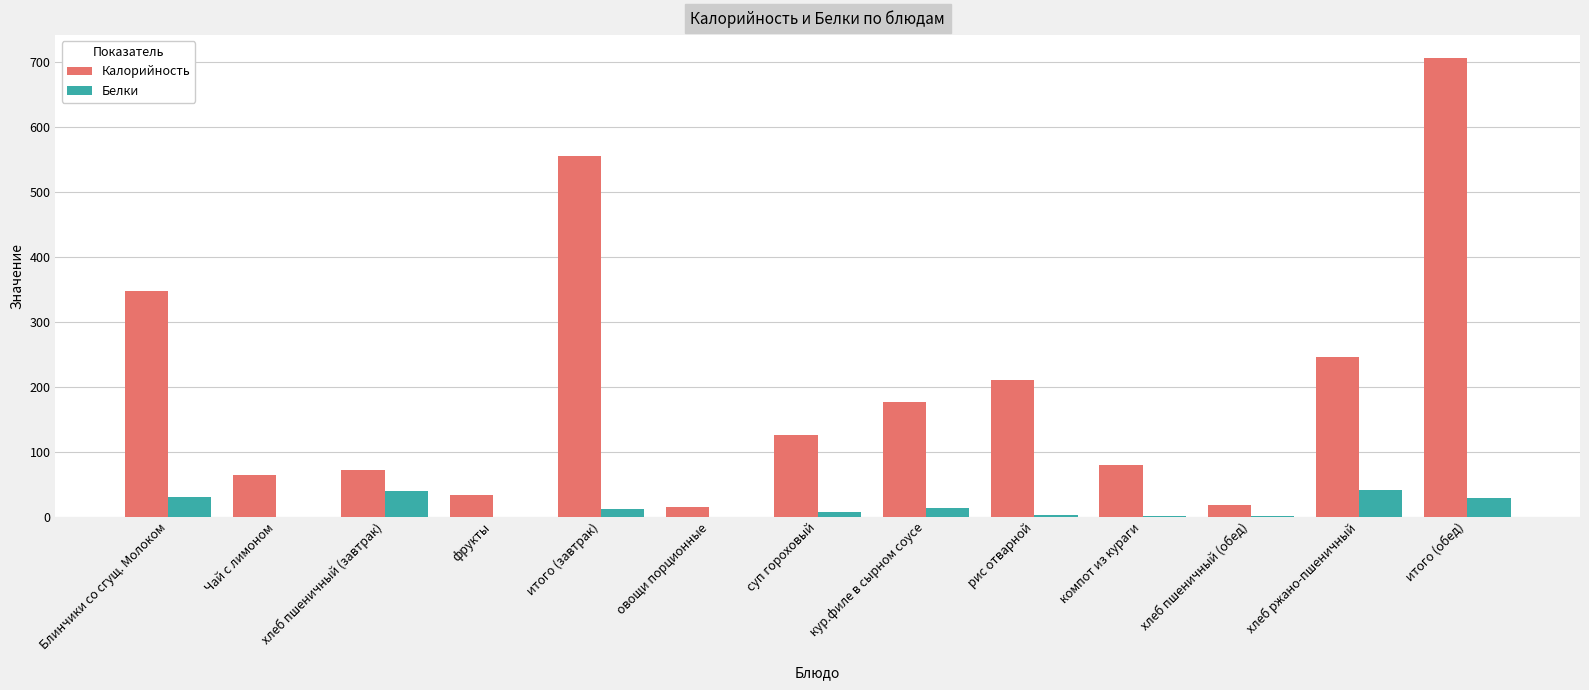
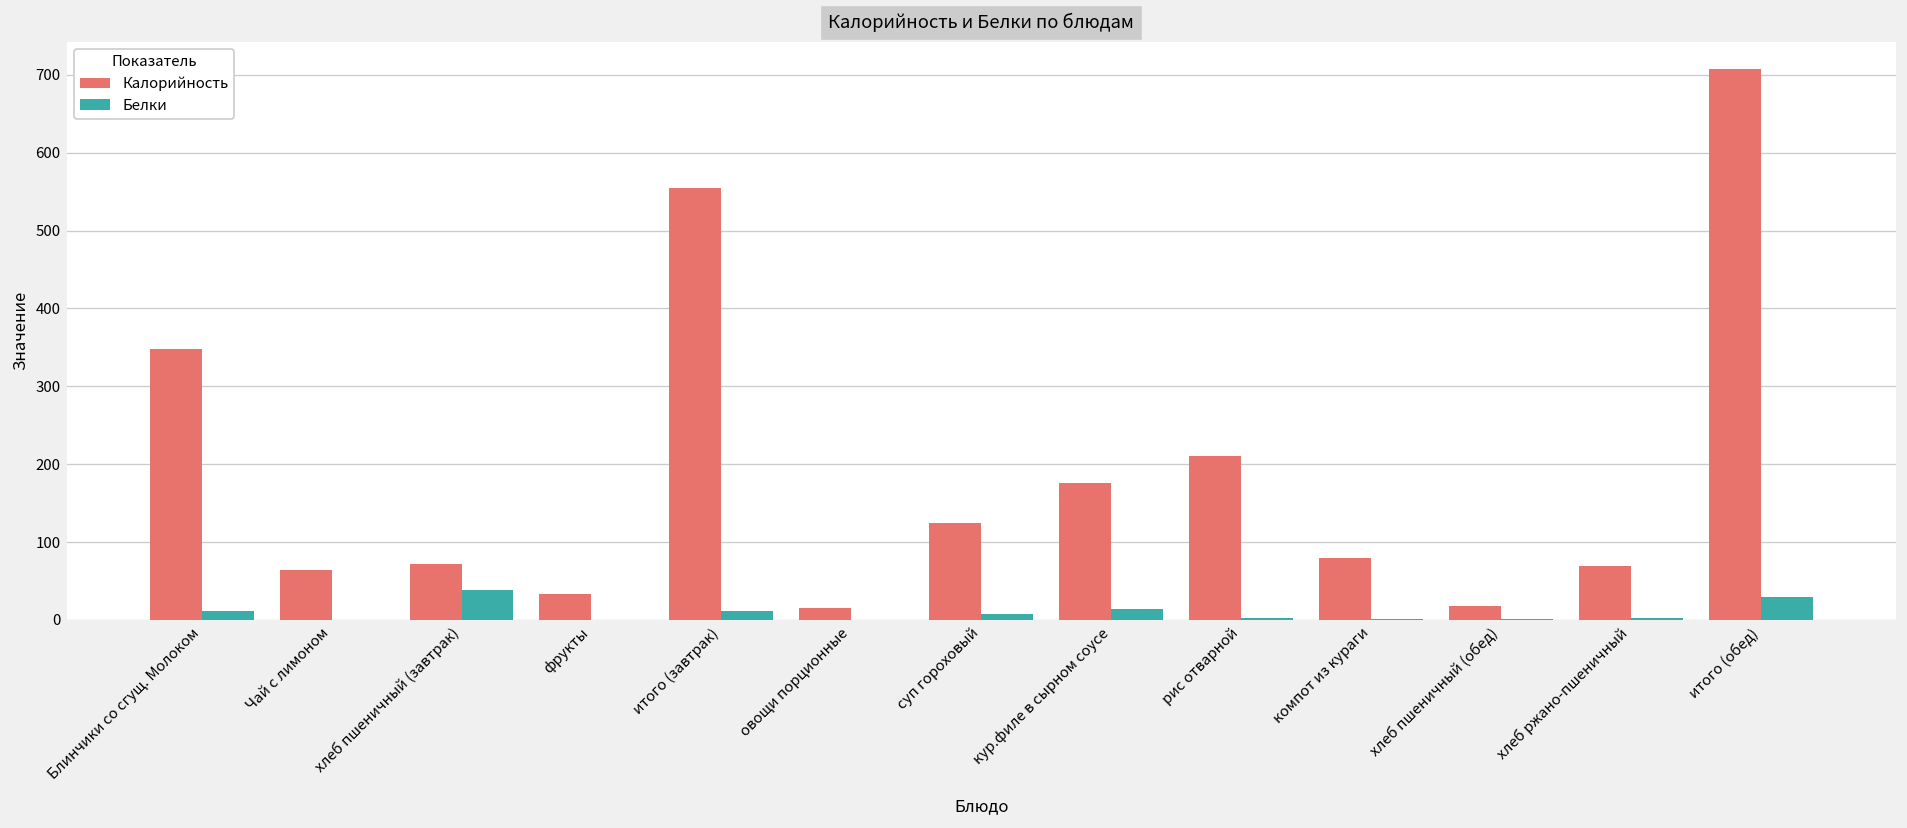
Белки, Блинчики со сгущ. Молоком: 30 -> 10
Калорийность, хлеб ржано-пшеничный: 250 -> 70
Белки, хлеб ржано-пшеничный: 40 -> 0
